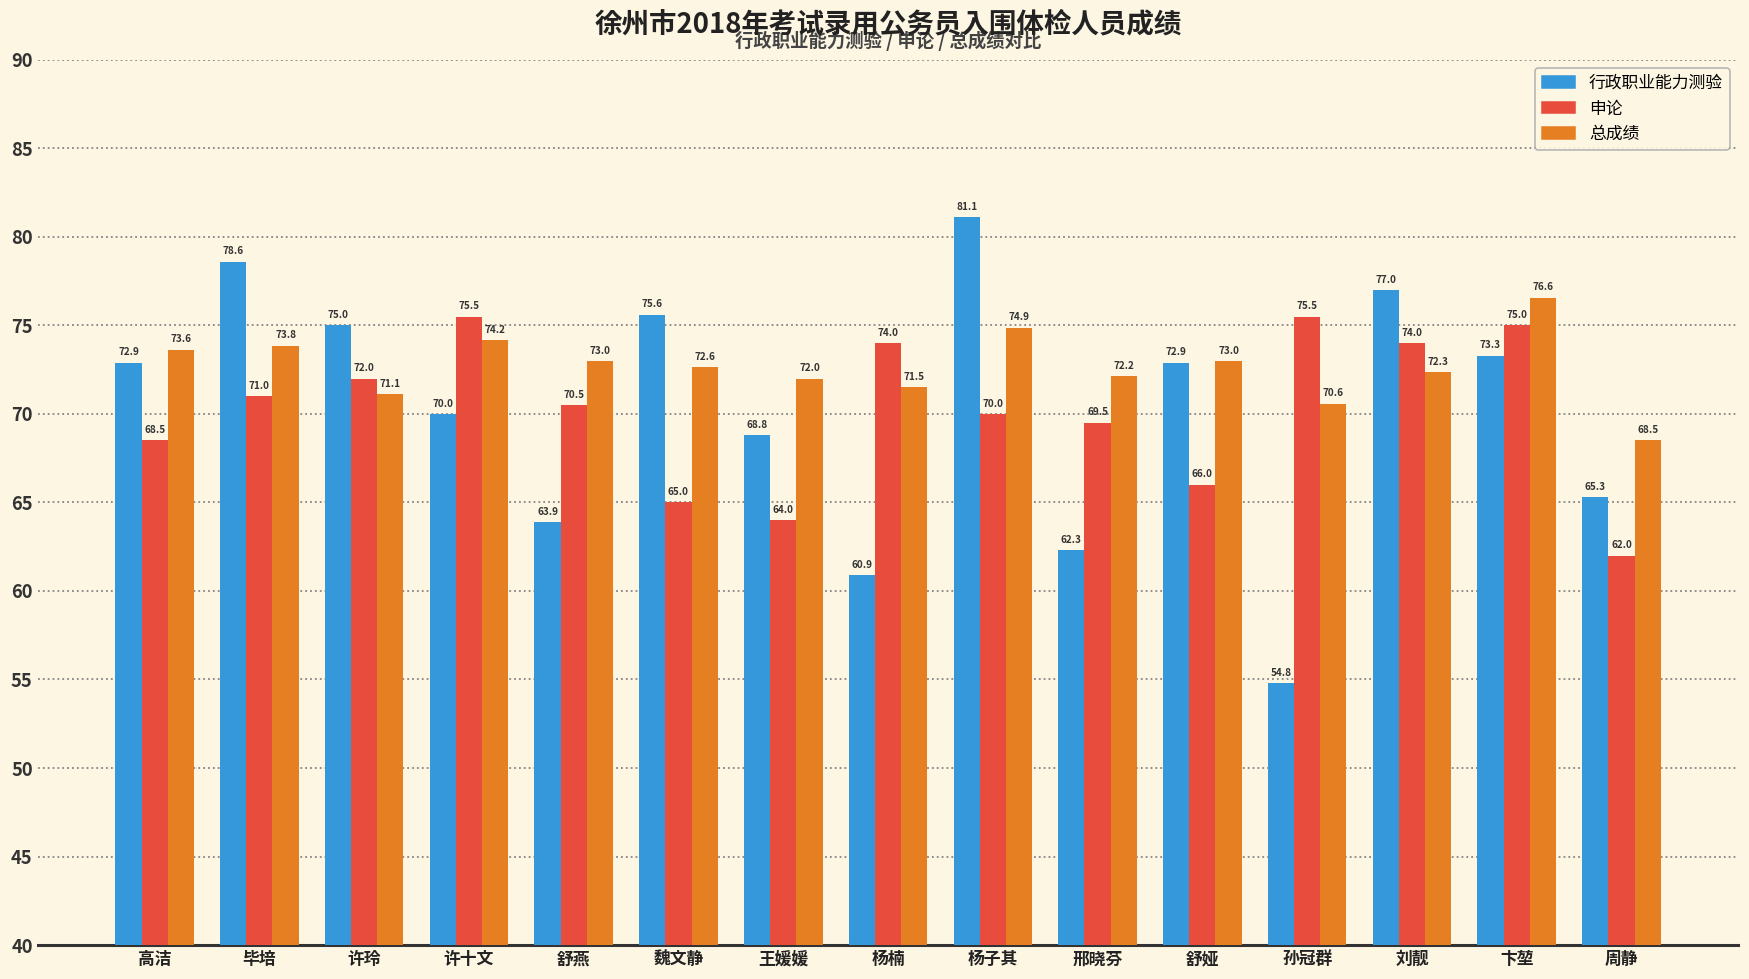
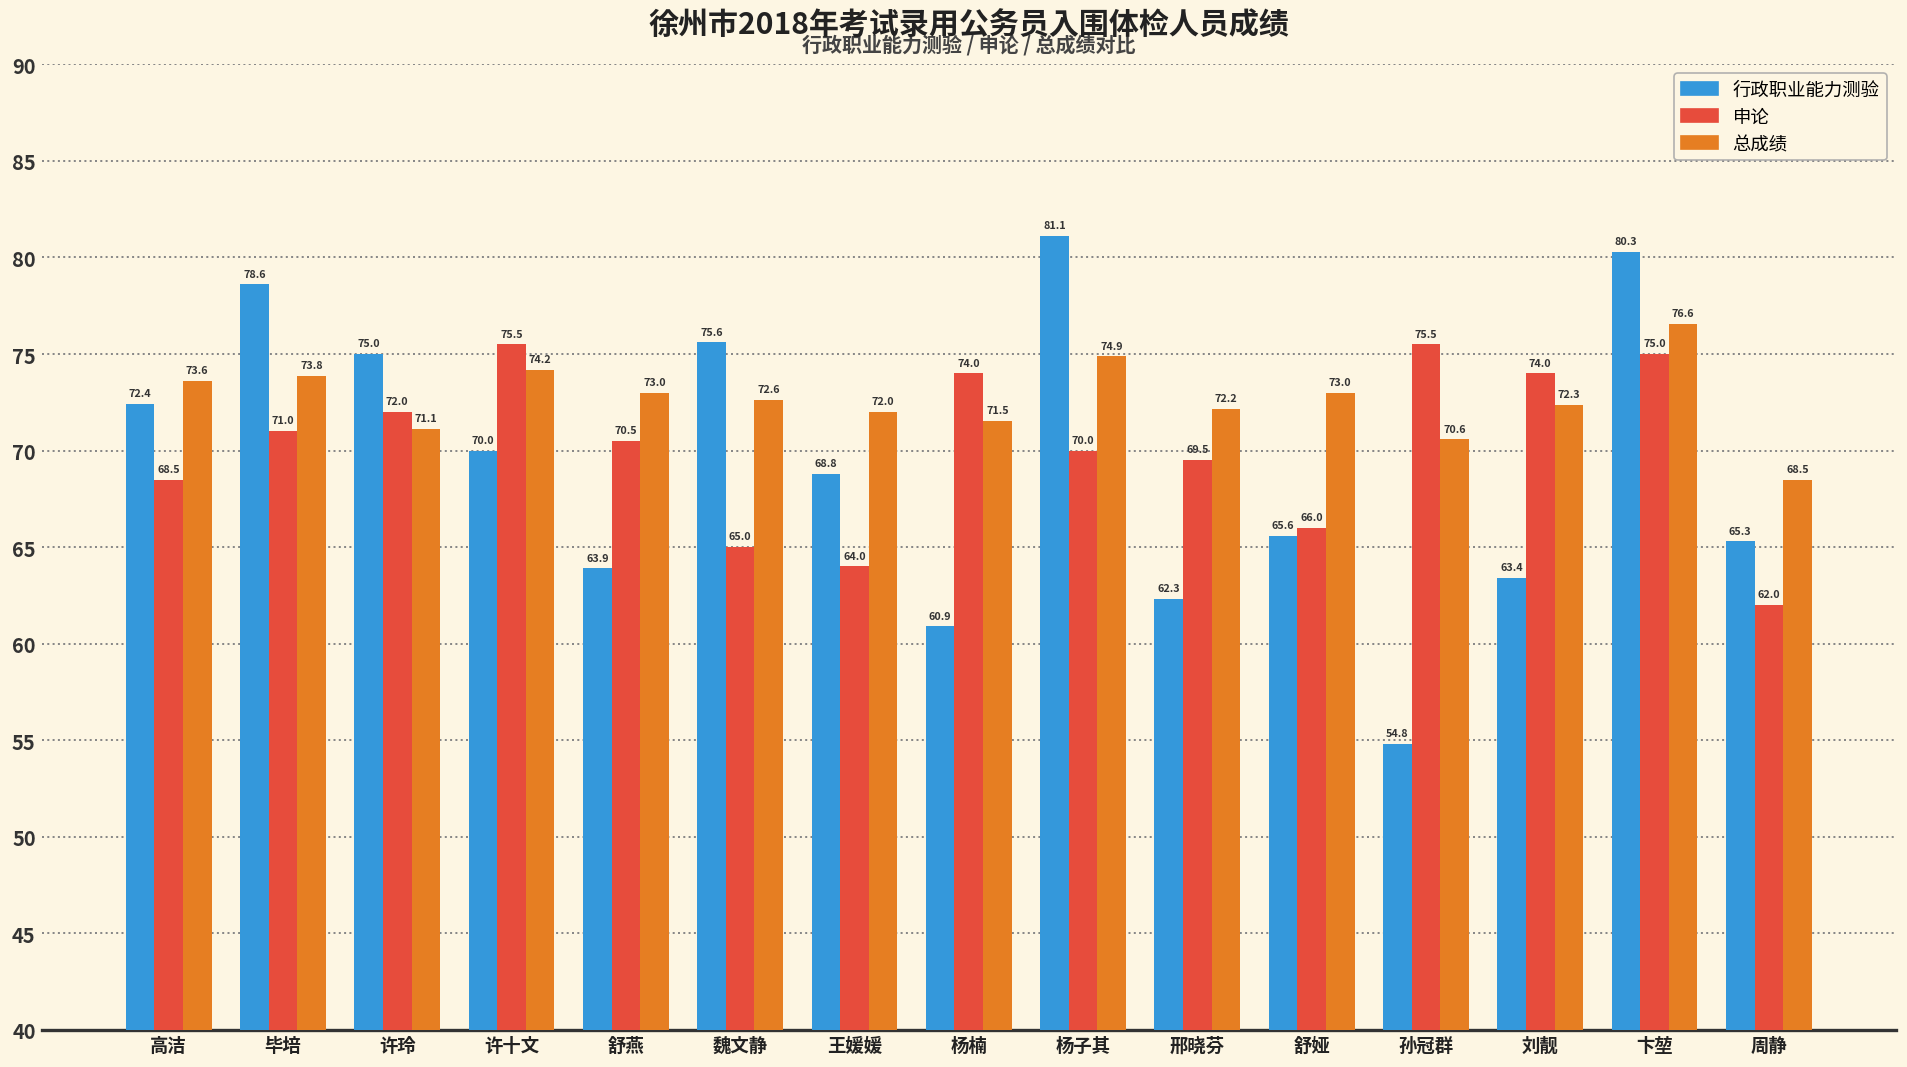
行政职业能力测验, 高洁: 72.9 -> 72.4
行政职业能力测验, 舒娅: 72.9 -> 65.6
行政职业能力测验, 刘靓: 77.0 -> 63.4
行政职业能力测验, 卞堃: 73.3 -> 80.3
